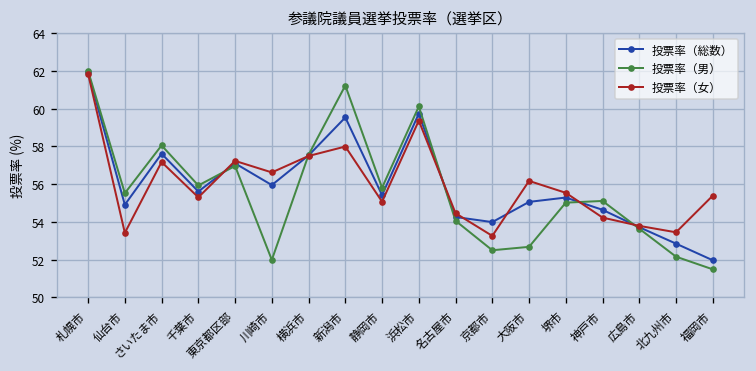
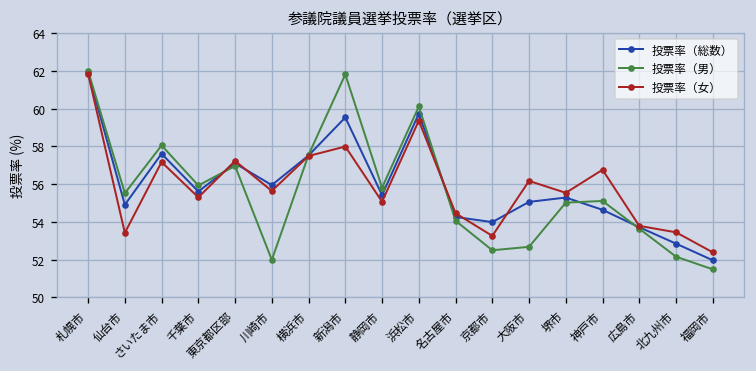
投票率（女）, 川崎市: 56.6 -> 55.6
投票率（男）, 新潟市: 61.2 -> 61.8
投票率（女）, 神戸市: 54.2 -> 56.8
投票率（女）, 福岡市: 55.4 -> 52.4
